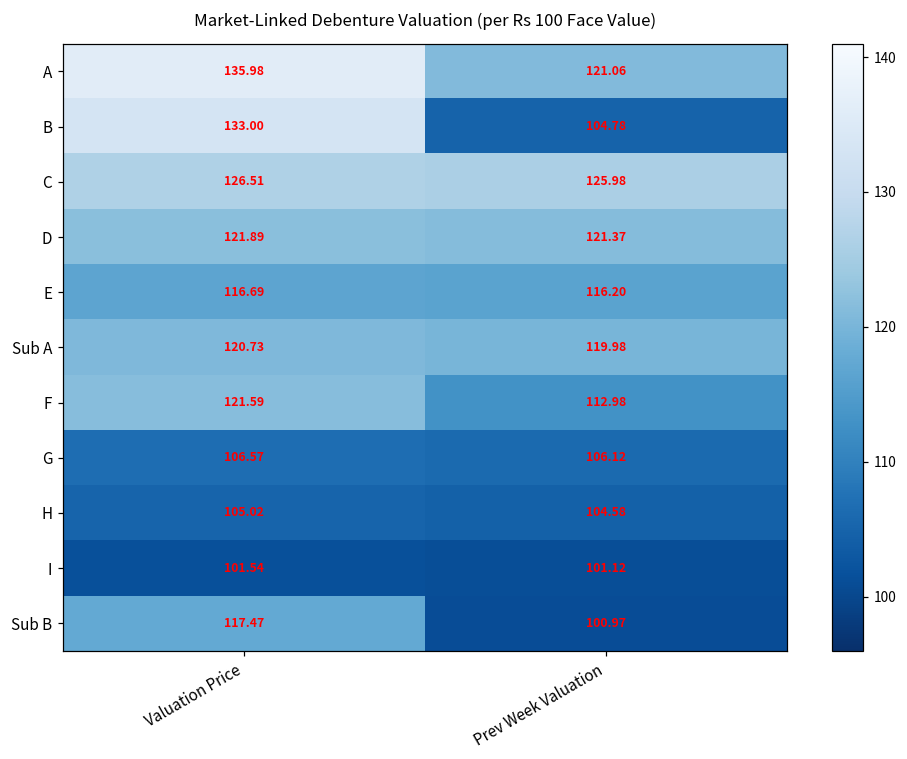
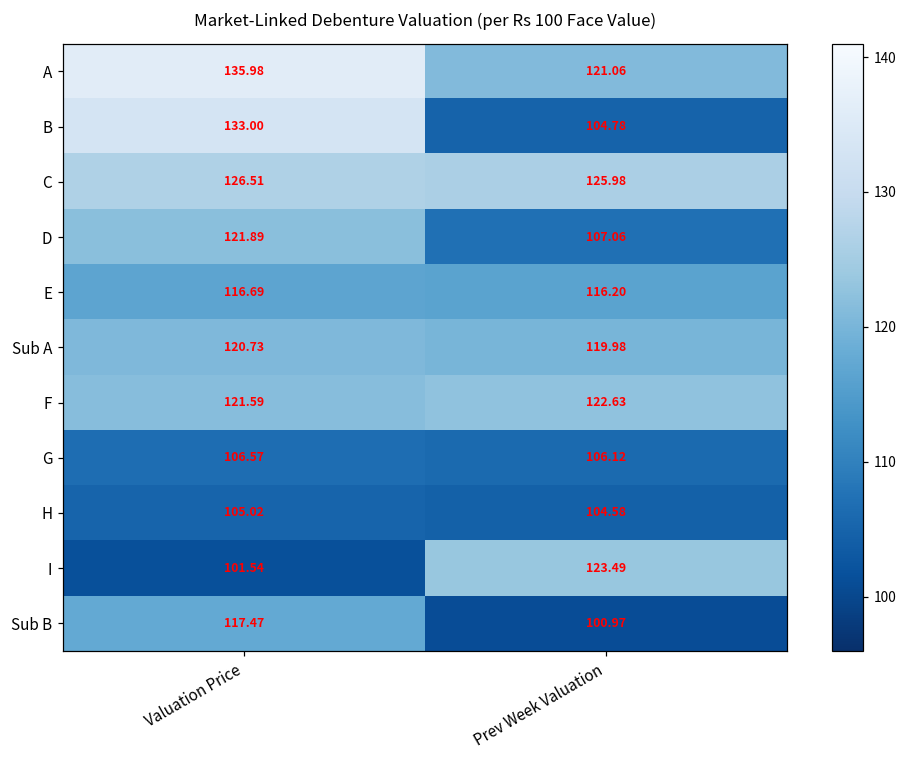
D, Prev Week Valuation: 121.37 -> 107.06
F, Prev Week Valuation: 112.98 -> 122.63
I, Prev Week Valuation: 101.12 -> 123.49
